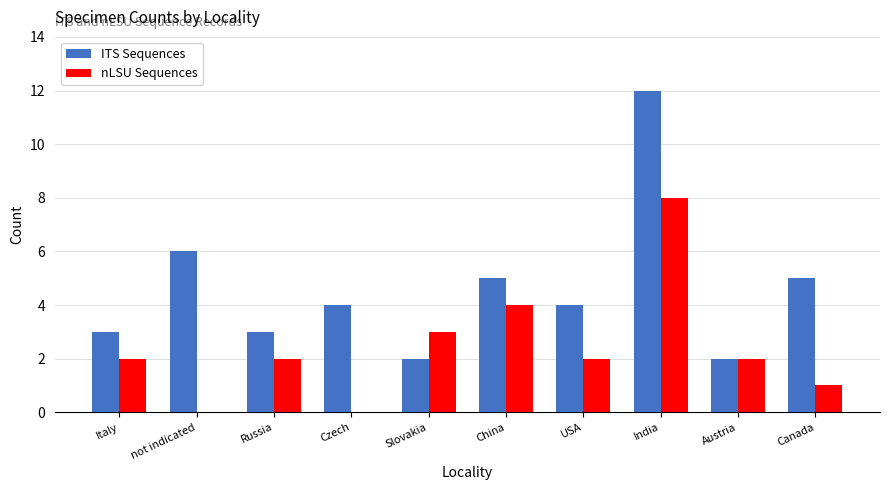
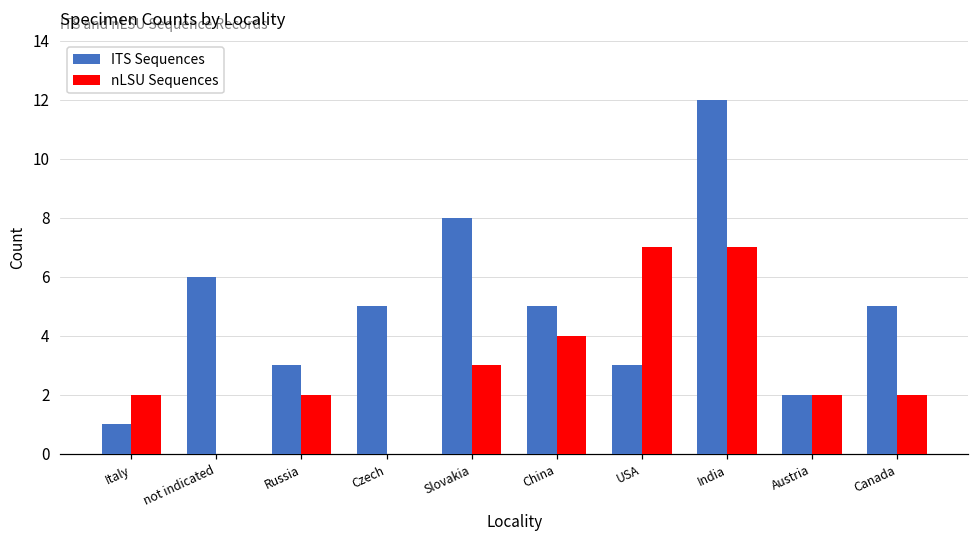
ITS Sequences, Italy: 3 -> 1
ITS Sequences, Czech: 4 -> 5
ITS Sequences, Slovakia: 2 -> 8
ITS Sequences, USA: 4 -> 3
nLSU Sequences, USA: 2 -> 7
nLSU Sequences, India: 8 -> 7
nLSU Sequences, Canada: 1 -> 2
